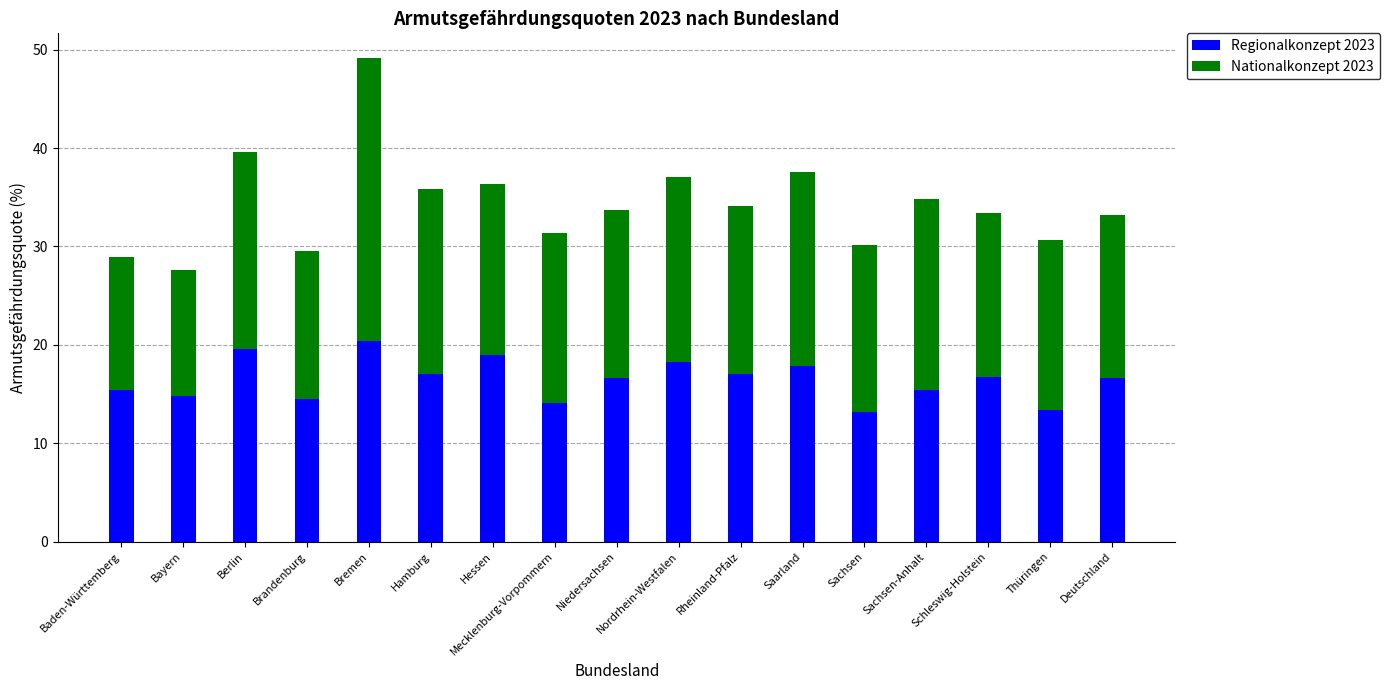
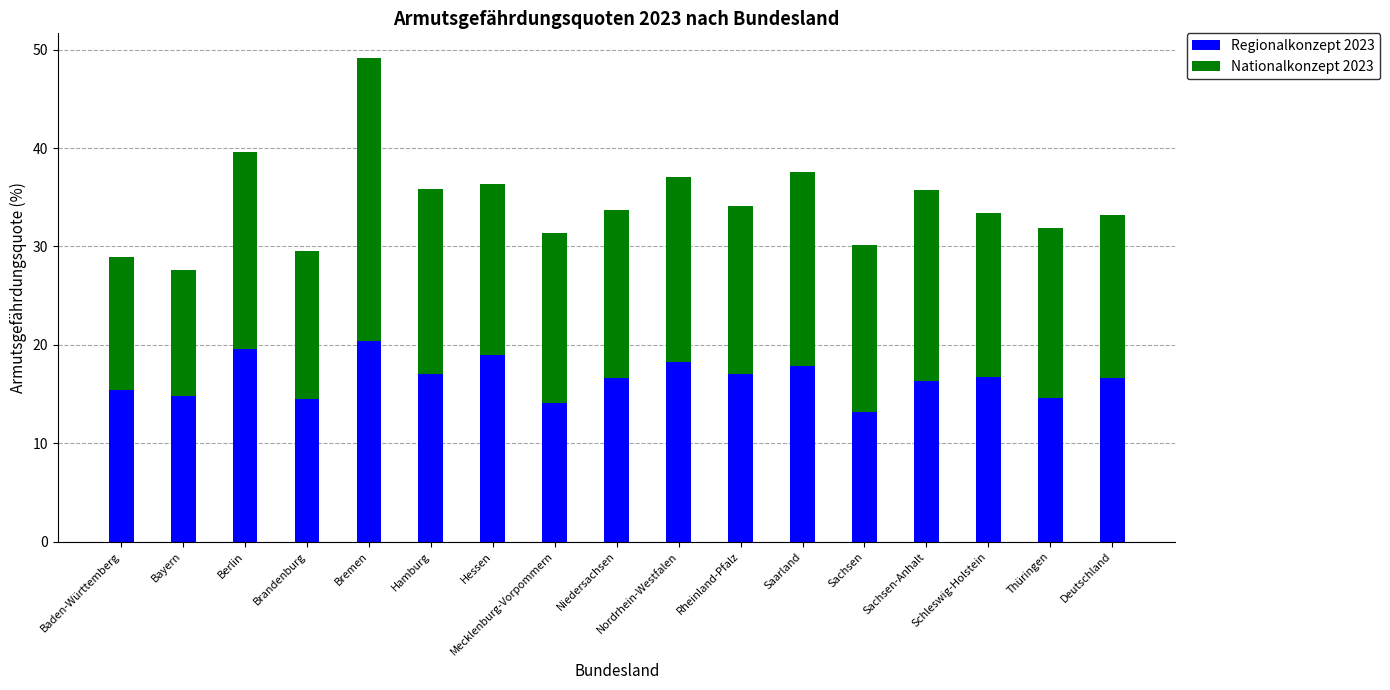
Regionalkonzept 2023, Sachsen-Anhalt: 15 -> 16
Regionalkonzept 2023, Thüringen: 13 -> 15
